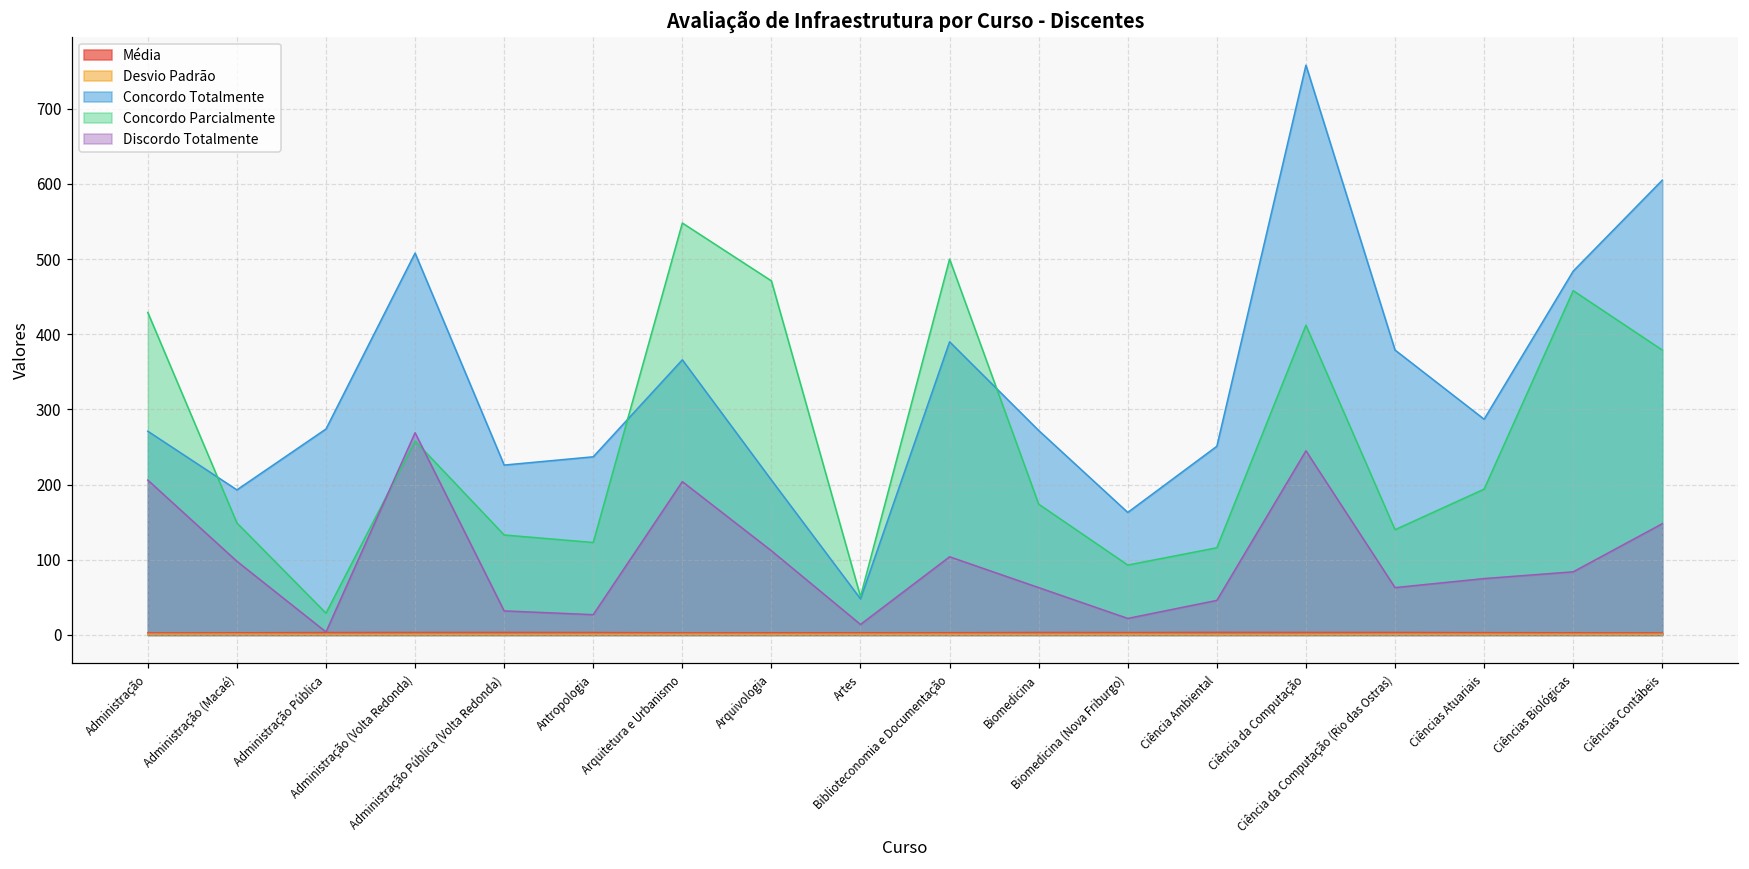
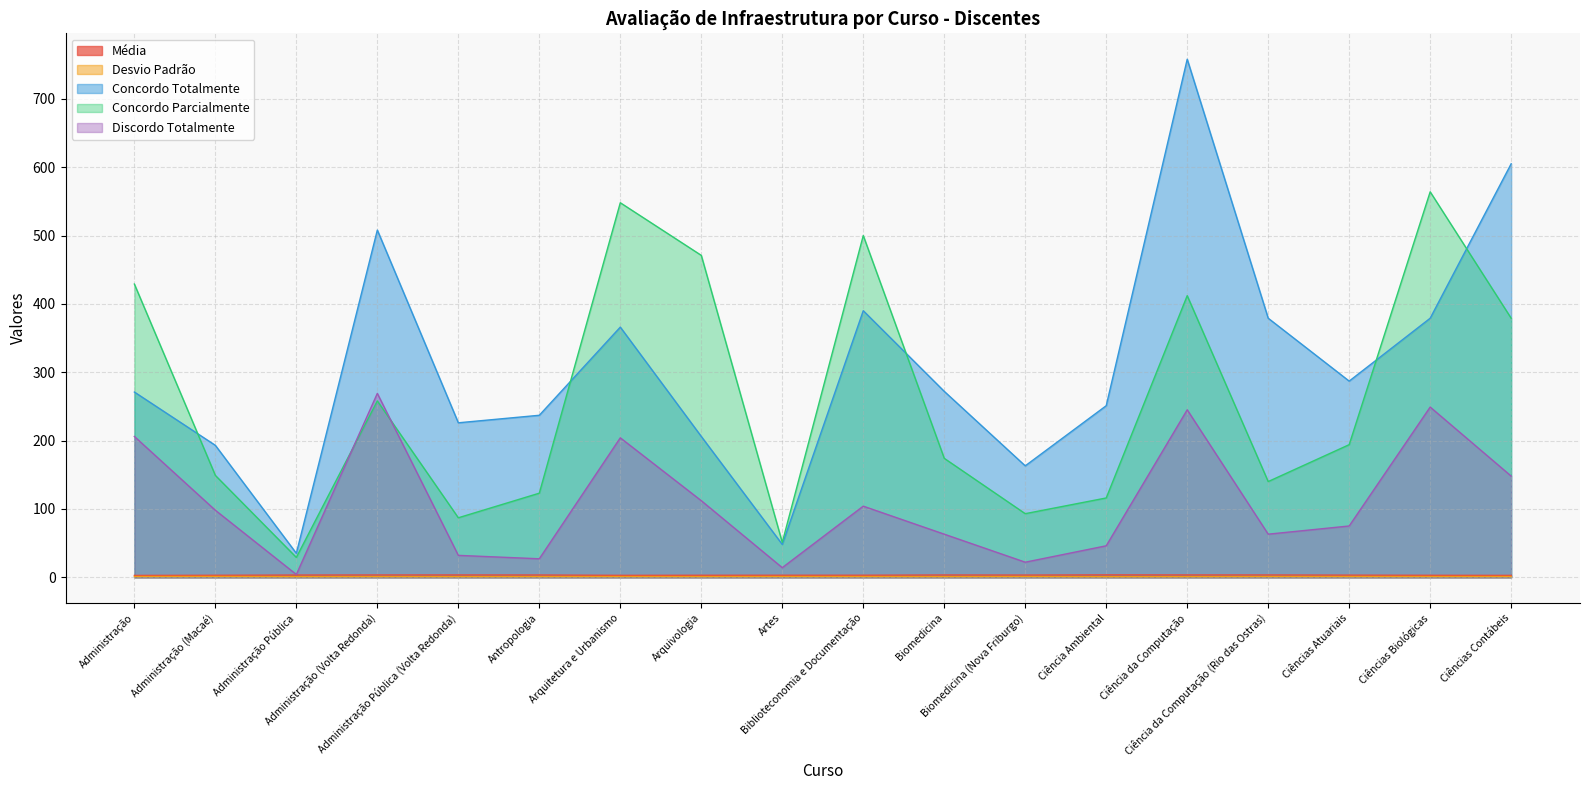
Concordo Totalmente, Administração Pública: 270 -> 40
Concordo Parcialmente, Administração Pública (Volta Redonda): 130 -> 90
Concordo Totalmente, Ciências Biológicas: 480 -> 380
Concordo Parcialmente, Ciências Biológicas: 460 -> 560
Discordo Totalmente, Ciências Biológicas: 80 -> 250
